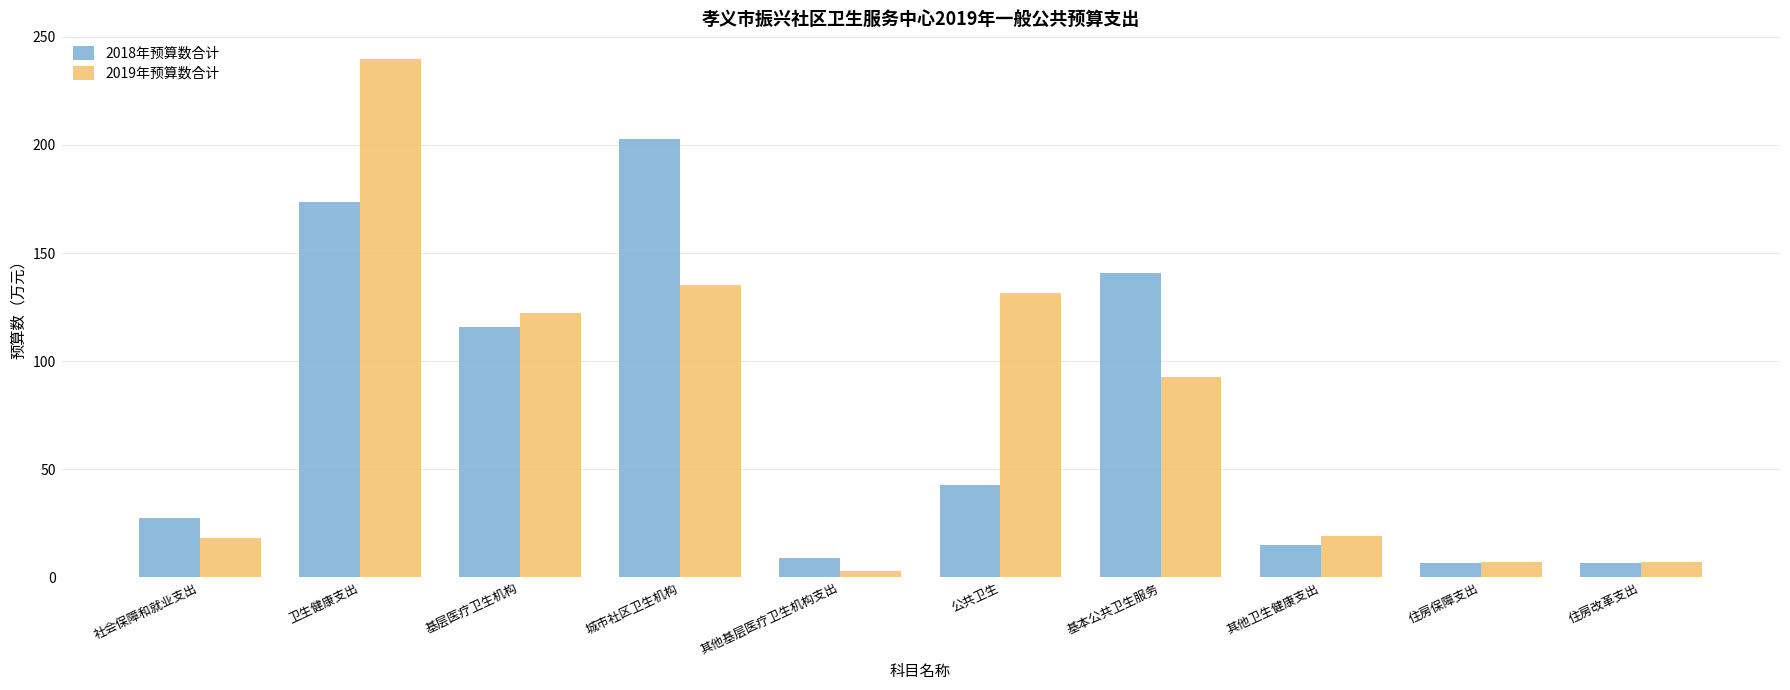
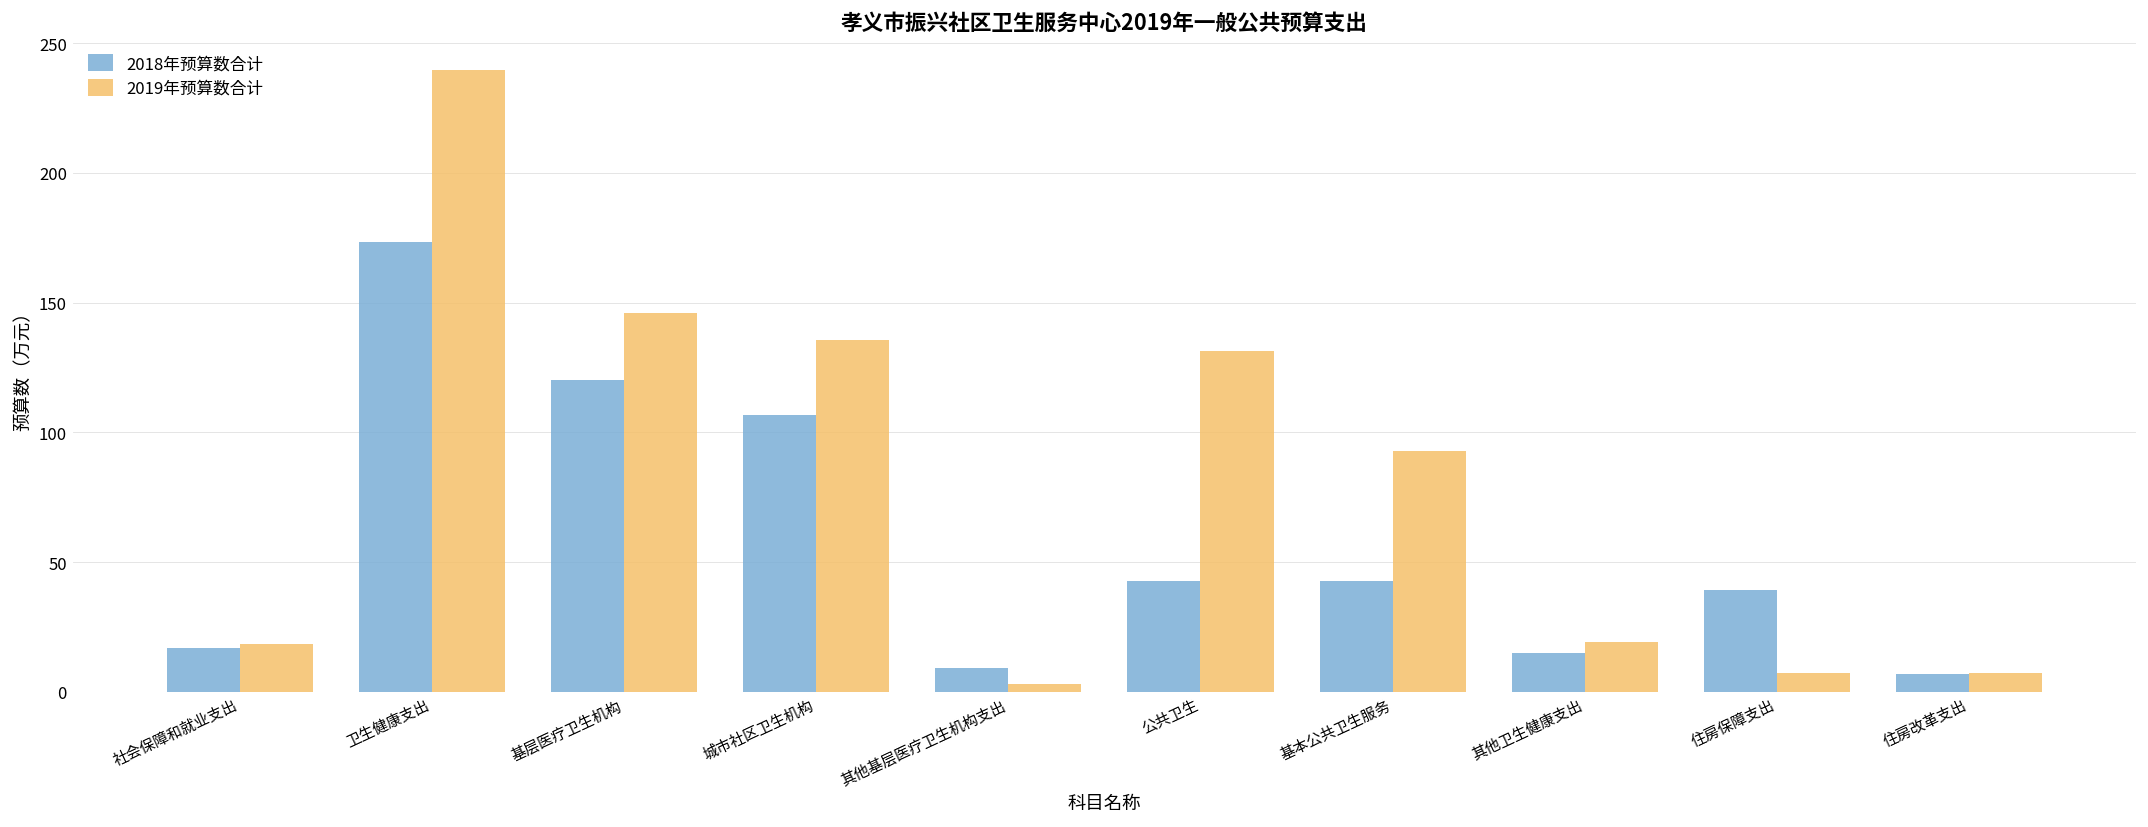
2018年预算数合计, 社会保障和就业支出: 28 -> 17
2018年预算数合计, 基层医疗卫生机构: 116 -> 120
2019年预算数合计, 基层医疗卫生机构: 122 -> 146
2018年预算数合计, 城市社区卫生机构: 203 -> 107
2018年预算数合计, 基本公共卫生服务: 141 -> 43
2018年预算数合计, 住房保障支出: 7 -> 39
